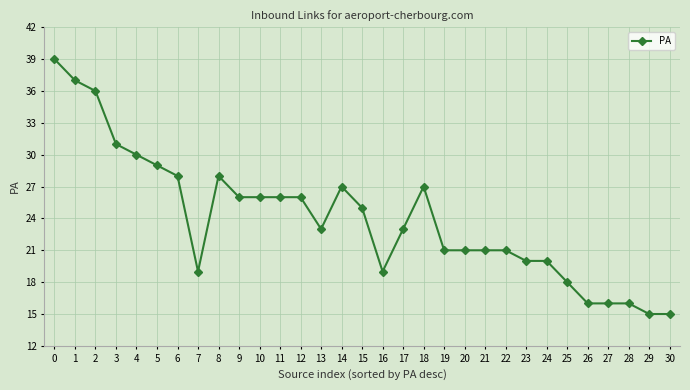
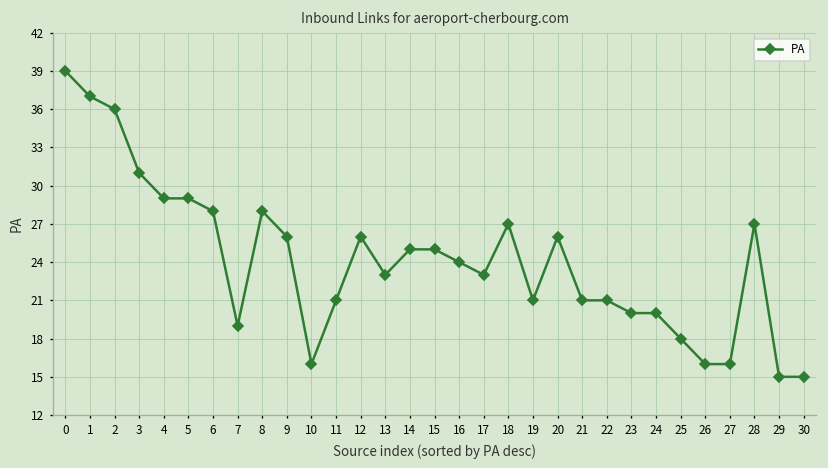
4: 30 -> 29
10: 26 -> 16
11: 26 -> 21
14: 27 -> 25
16: 19 -> 24
20: 21 -> 26
28: 16 -> 27
